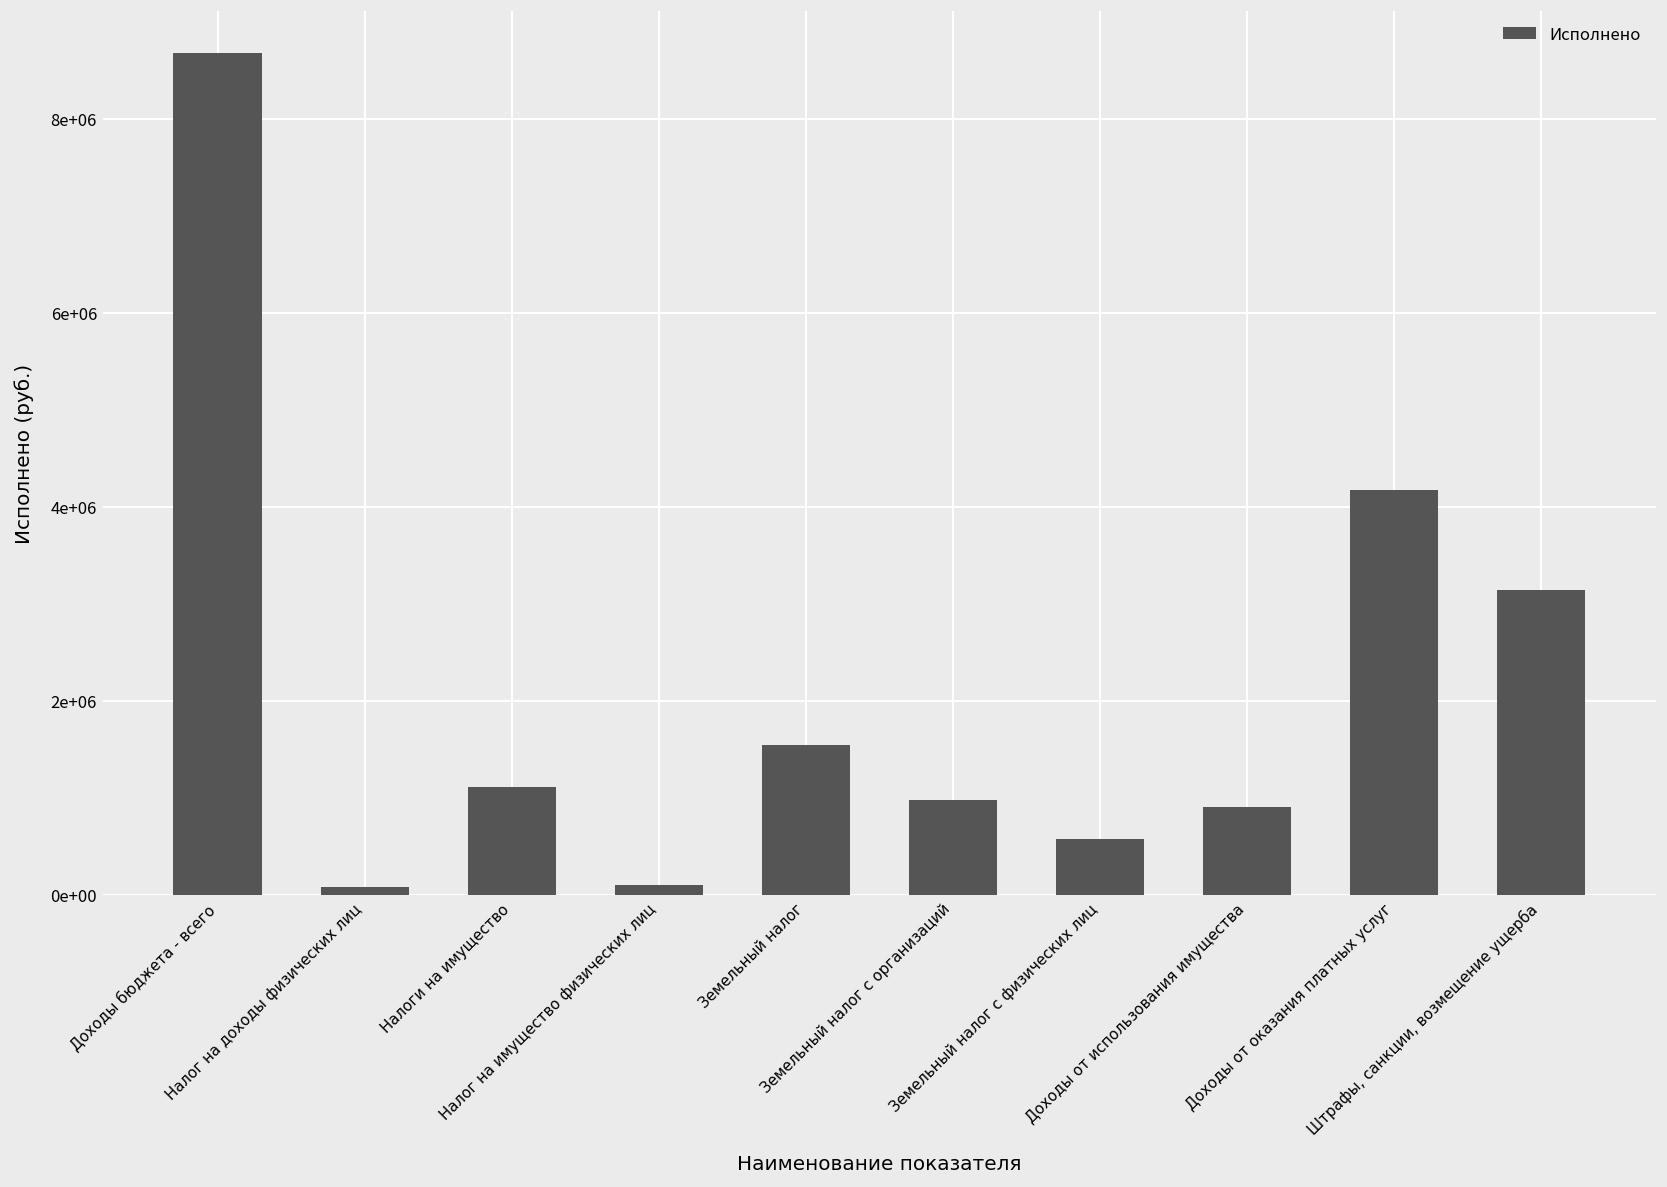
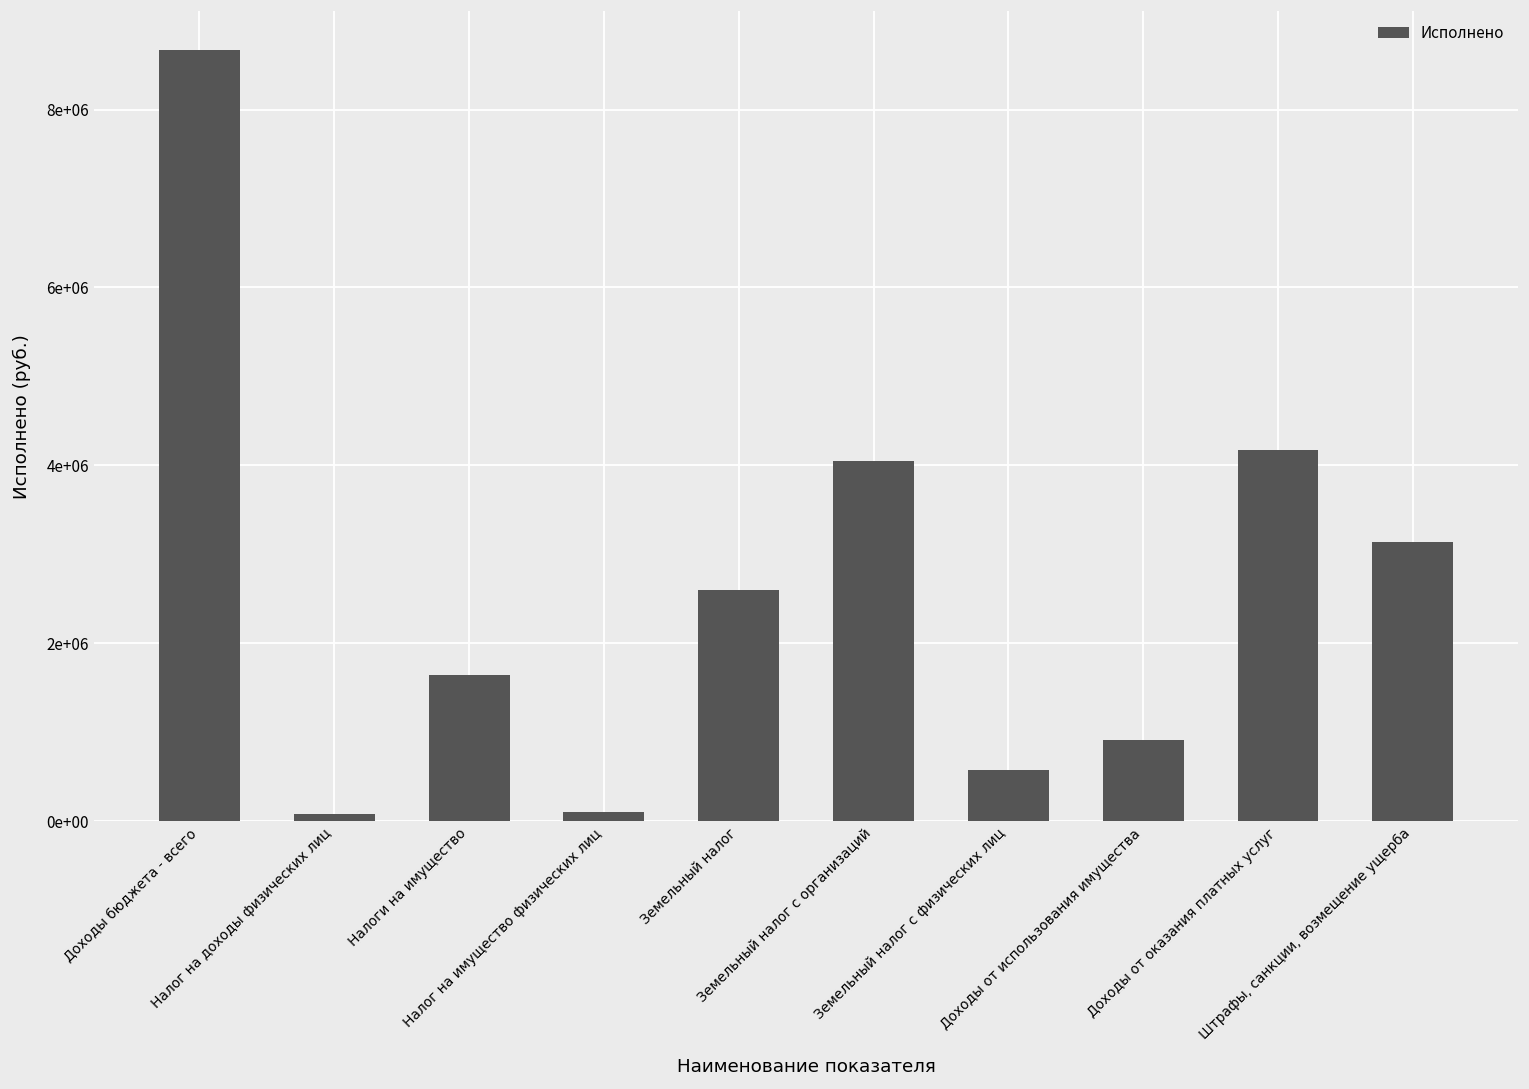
Налоги на имущество: 1100000 -> 1600000
Земельный налог: 1500000 -> 2600000
Земельный налог с организаций: 1000000 -> 4000000
